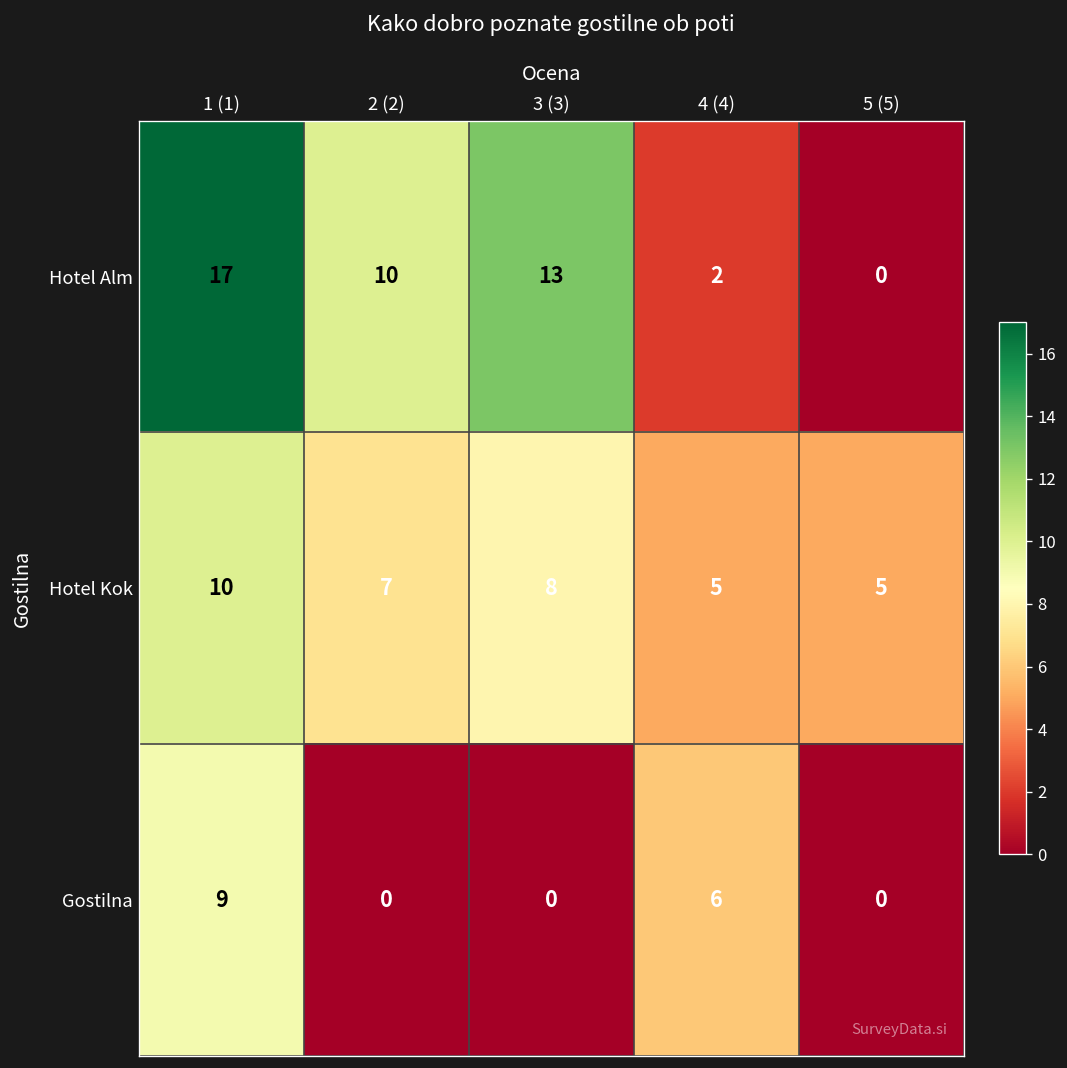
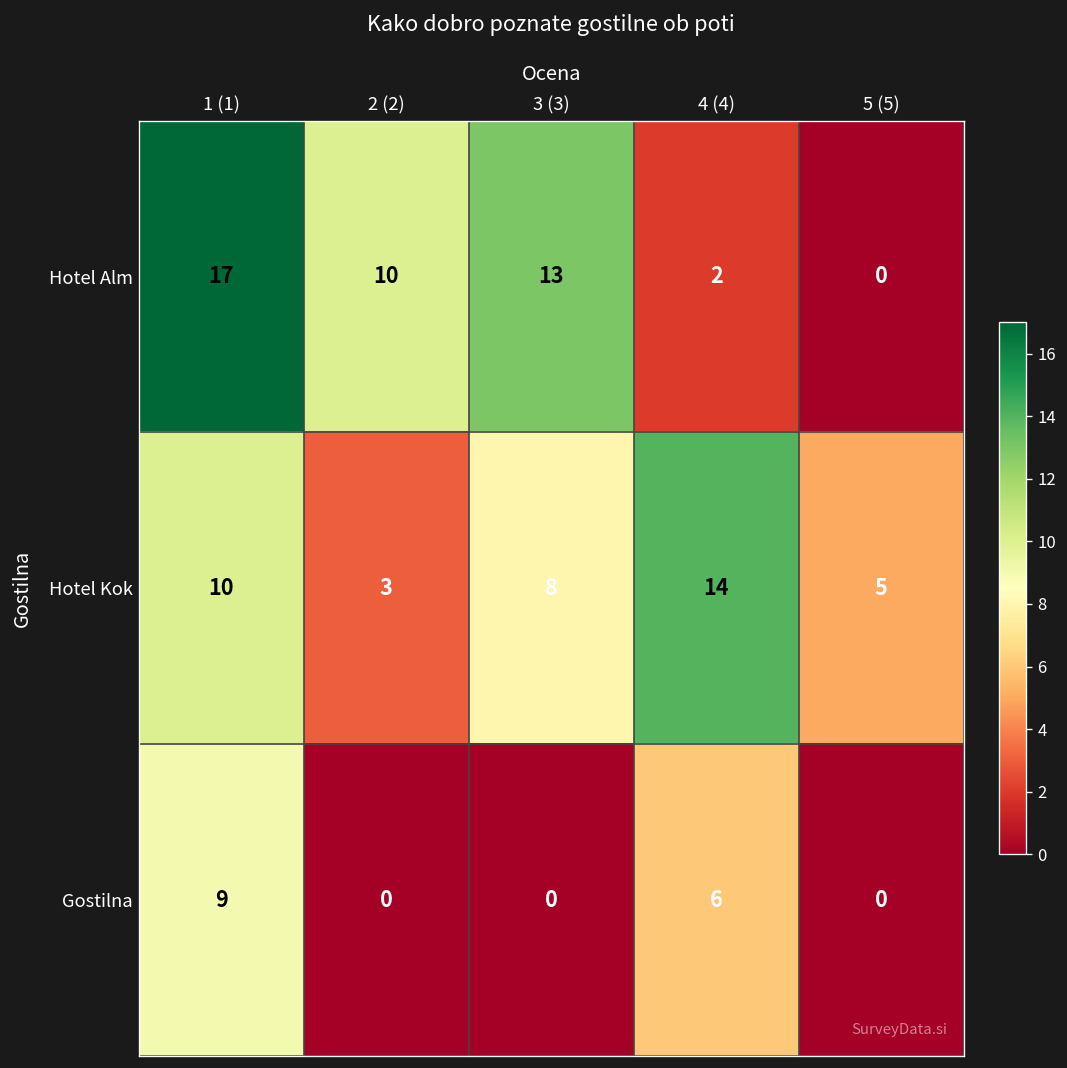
Hotel Kok, 2 (2): 7 -> 3
Hotel Kok, 4 (4): 5 -> 14
